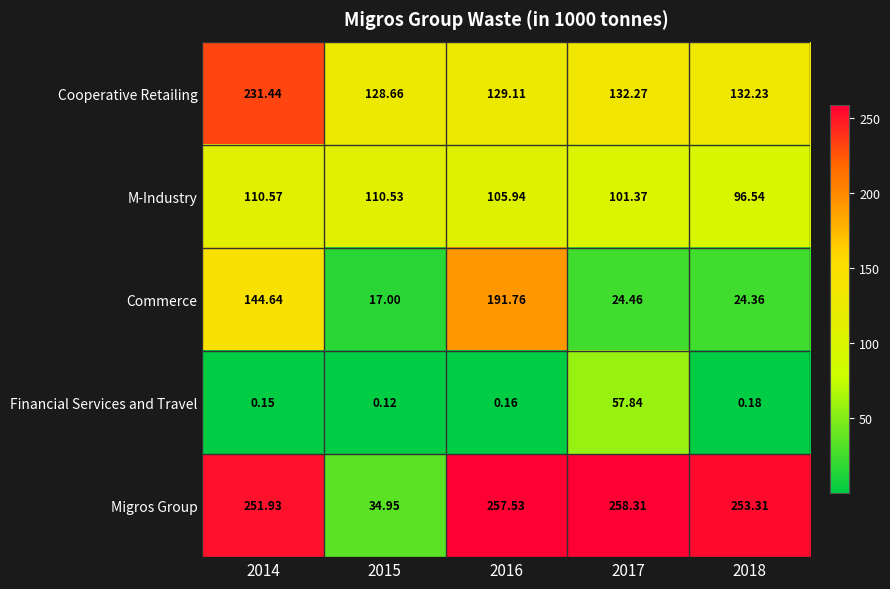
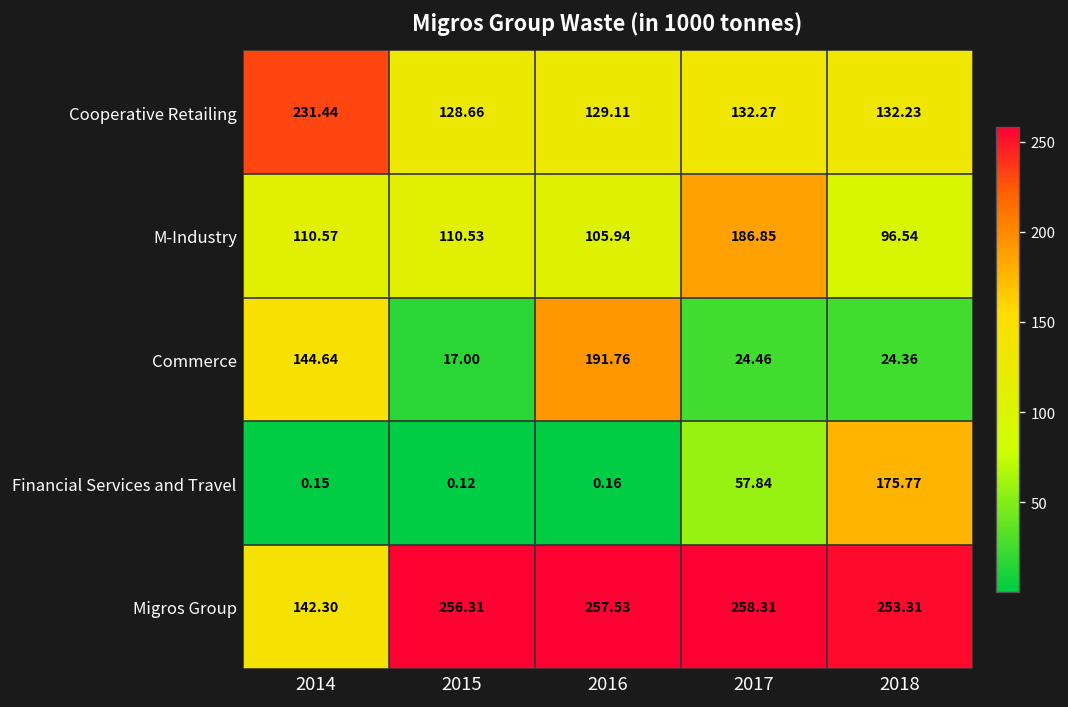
M-Industry, 2017: 101.37 -> 186.85
Financial Services and Travel, 2018: 0.18 -> 175.77
Migros Group, 2014: 251.93 -> 142.30
Migros Group, 2015: 34.95 -> 256.31
